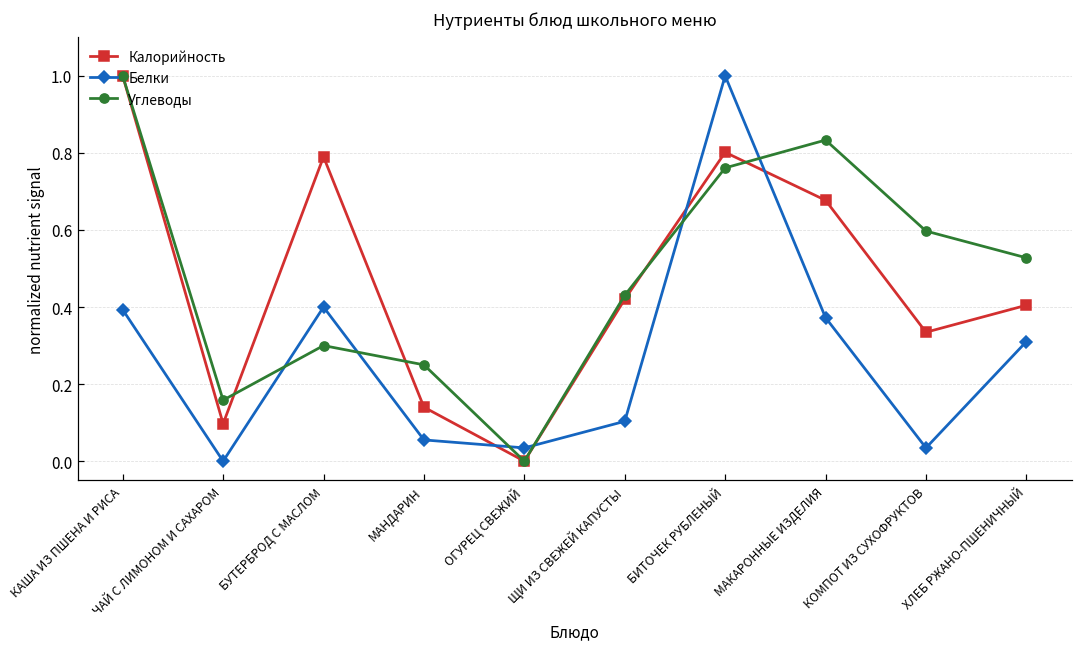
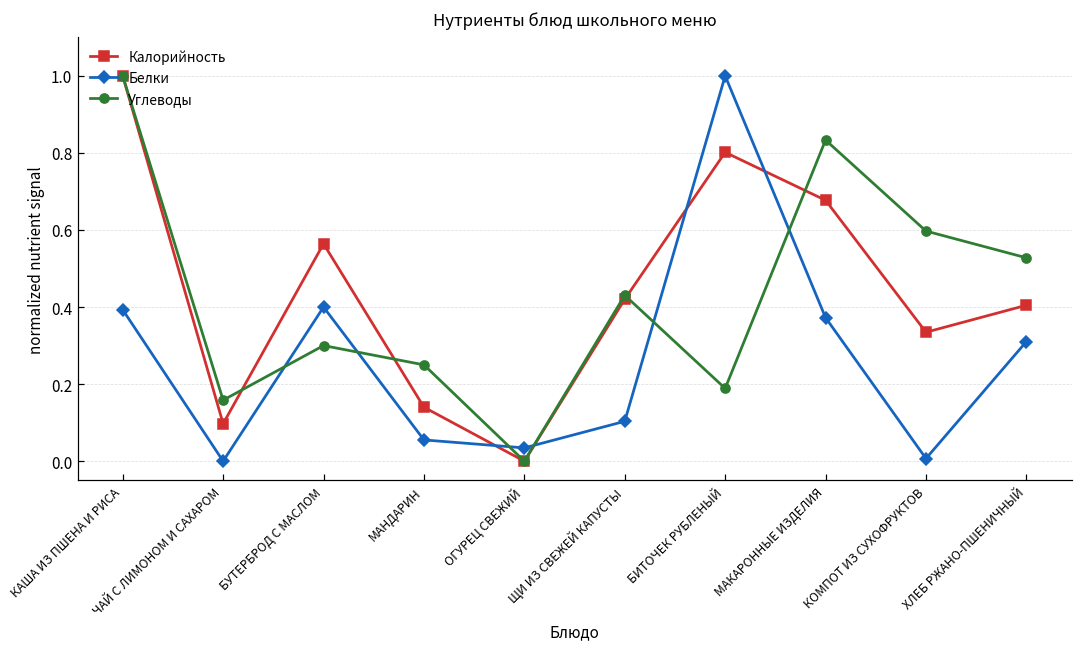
Калорийность, БУТЕРБРОД С МАСЛОМ: 0.79 -> 0.56
Углеводы, БИТОЧЕК РУБЛЕНЫЙ: 0.76 -> 0.19
Белки, КОМПОТ ИЗ СУХОФРУКТОВ: 0.03 -> 0.01
